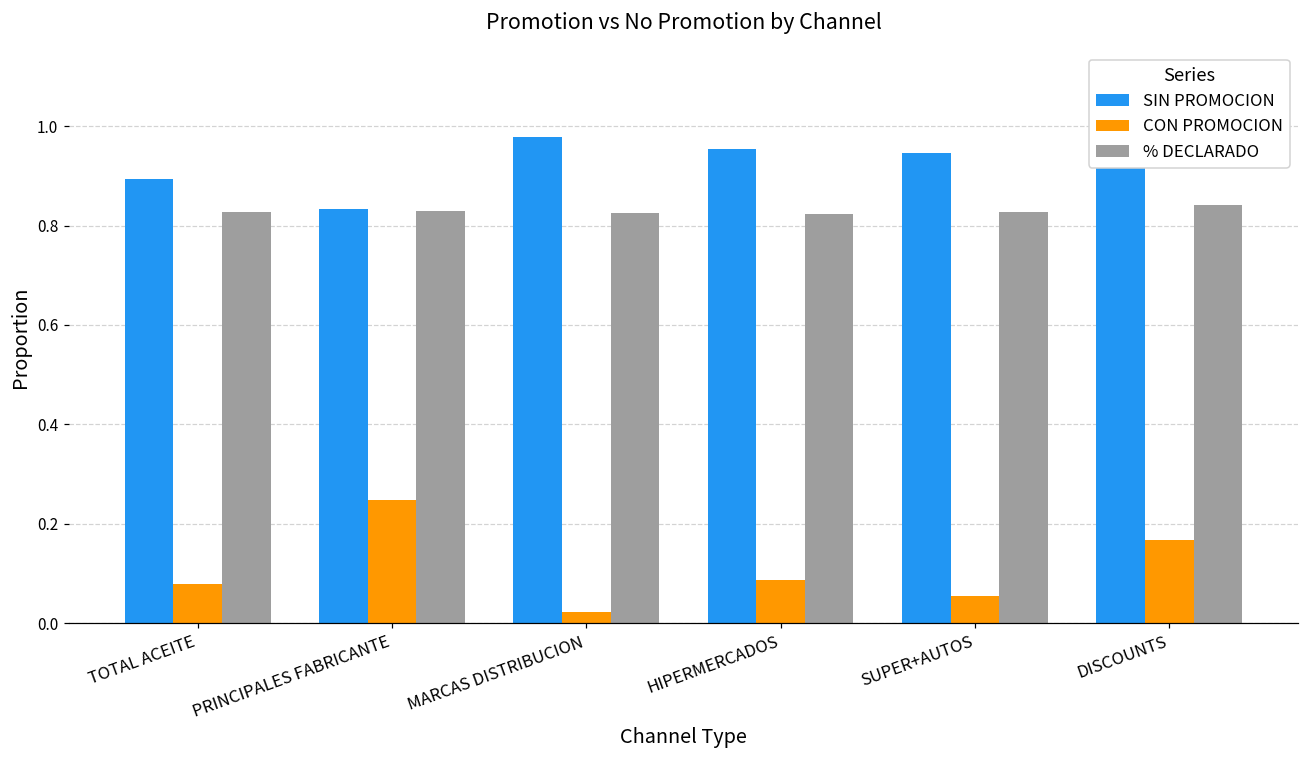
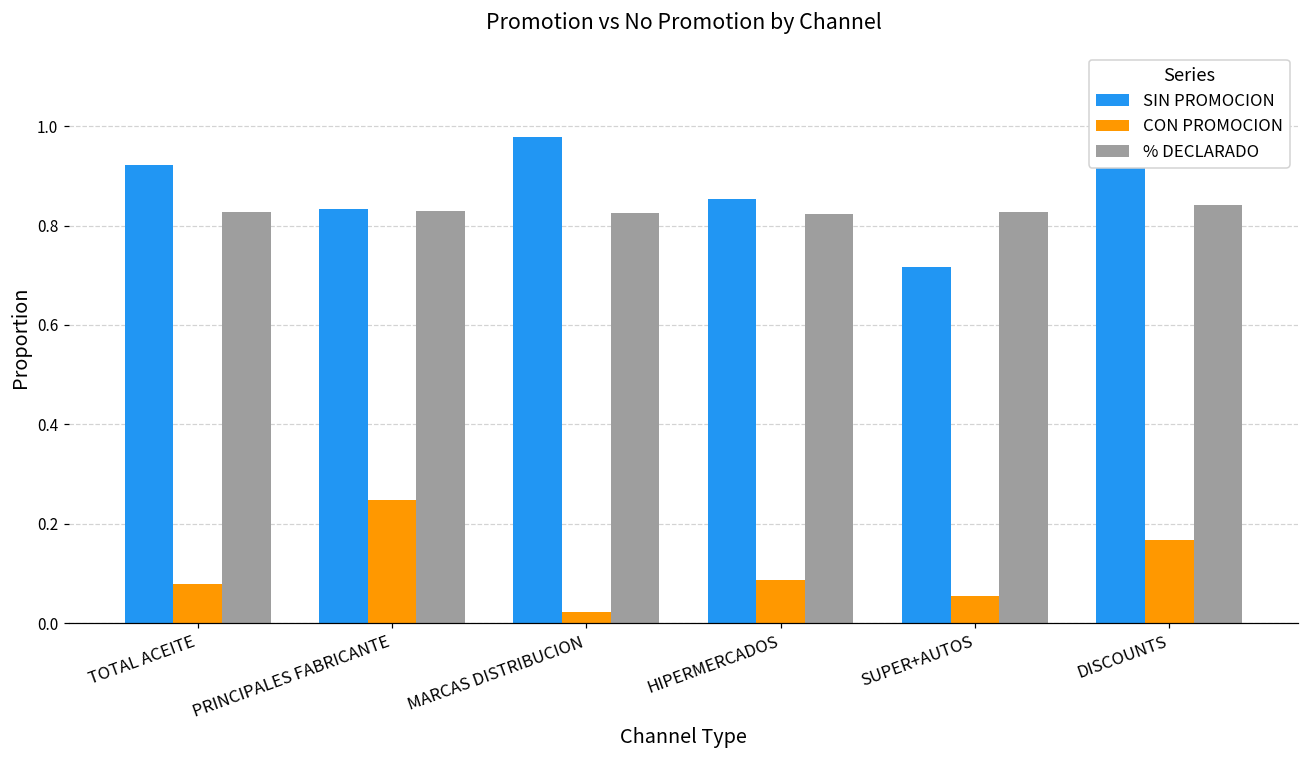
SIN PROMOCION, TOTAL ACEITE: 0.89 -> 0.92
SIN PROMOCION, HIPERMERCADOS: 0.95 -> 0.85
SIN PROMOCION, SUPER+AUTOS: 0.95 -> 0.72
